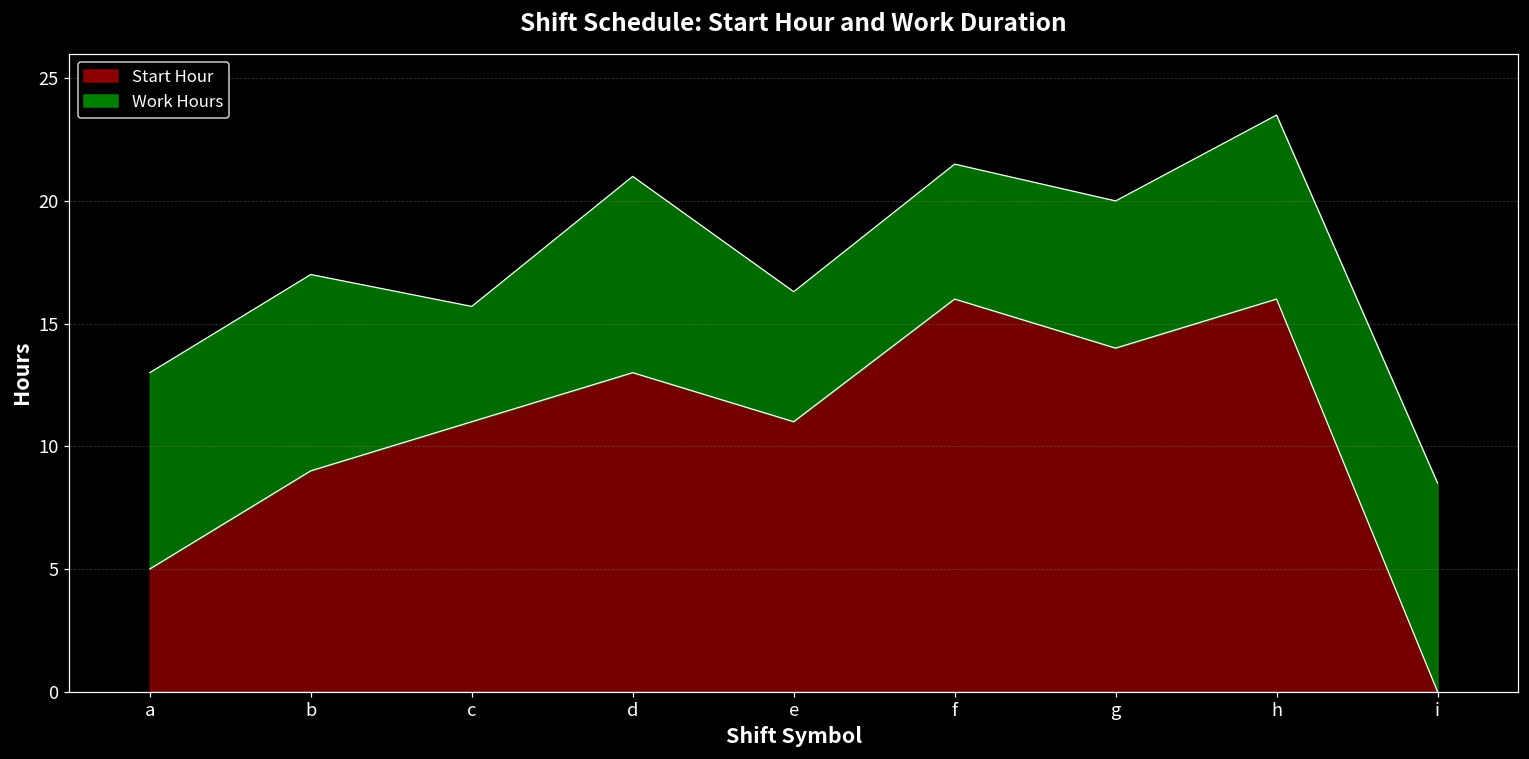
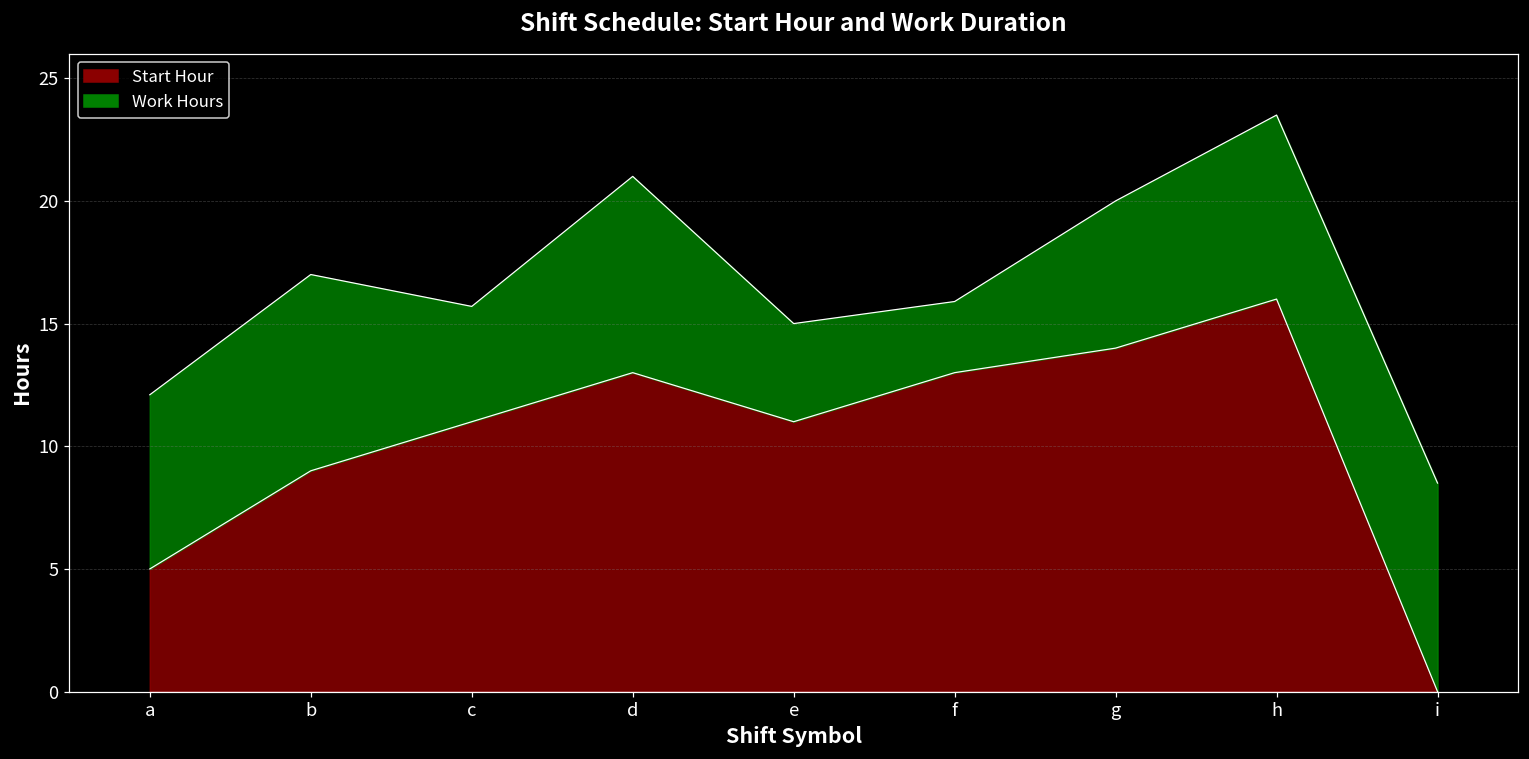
Work Hours, a: 8.0 -> 7.1
Work Hours, e: 5.3 -> 4.0
Start Hour, f: 16 -> 13
Work Hours, f: 5.5 -> 2.9
